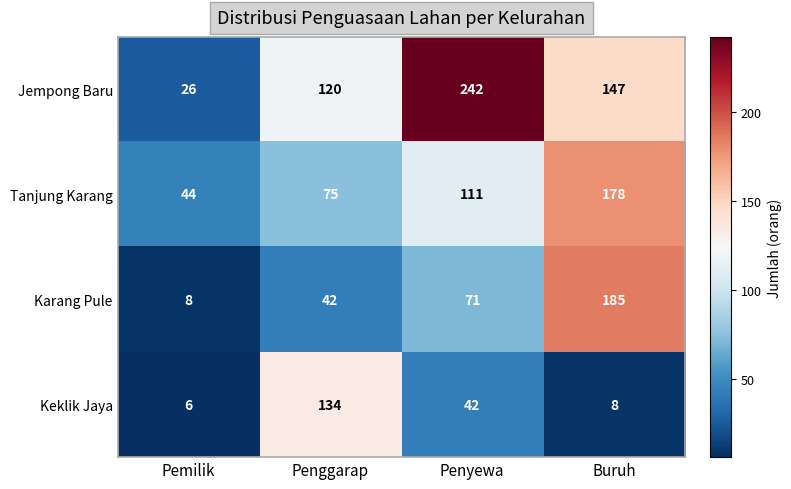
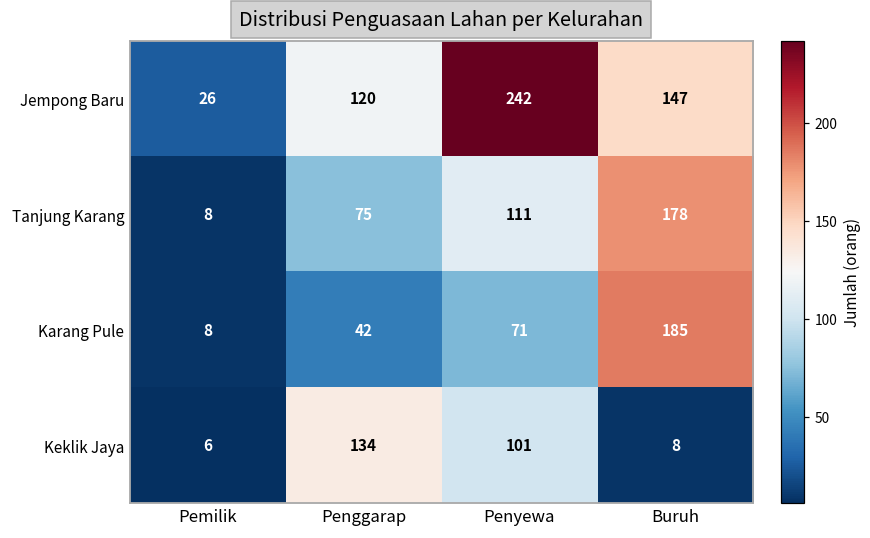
Tanjung Karang, Pemilik: 44 -> 8
Keklik Jaya, Penyewa: 42 -> 101
